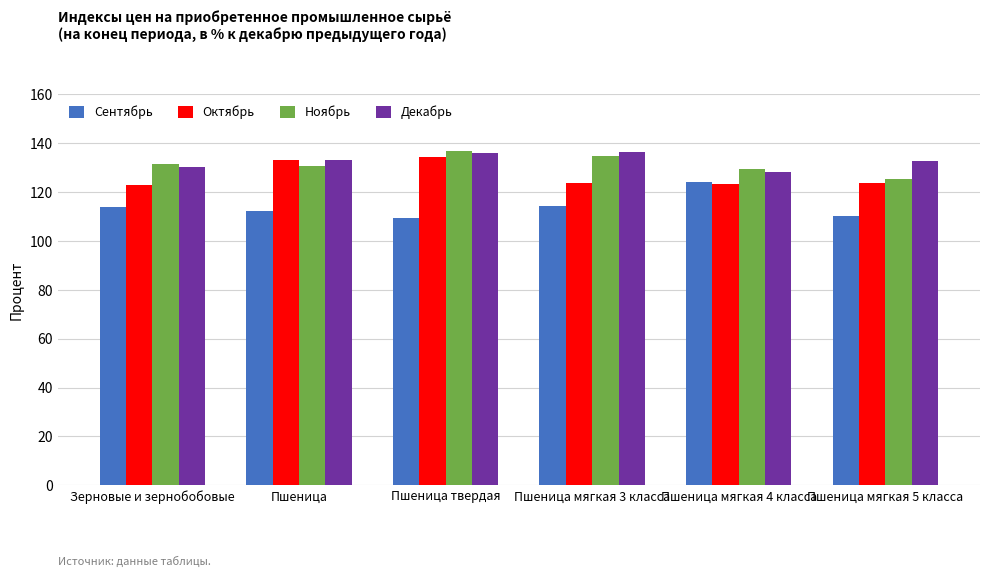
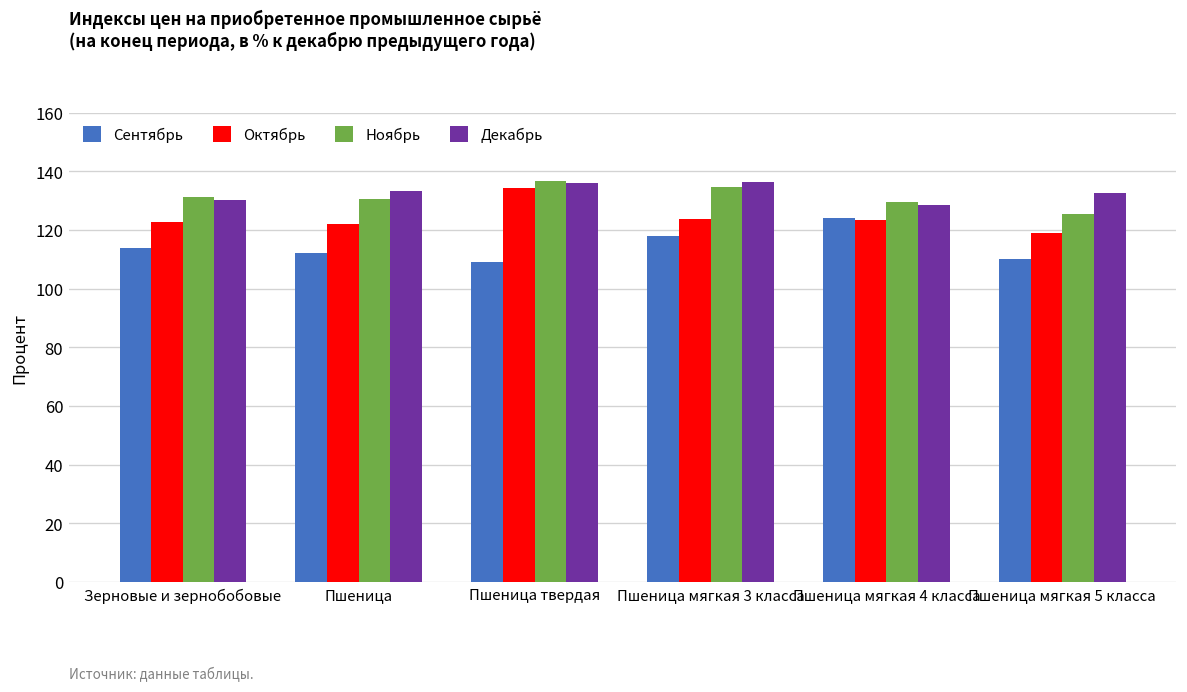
Октябрь, Пшеница: 133 -> 122
Сентябрь, Пшеница мягкая 3 класса: 114 -> 118
Октябрь, Пшеница мягкая 5 класса: 124 -> 119
